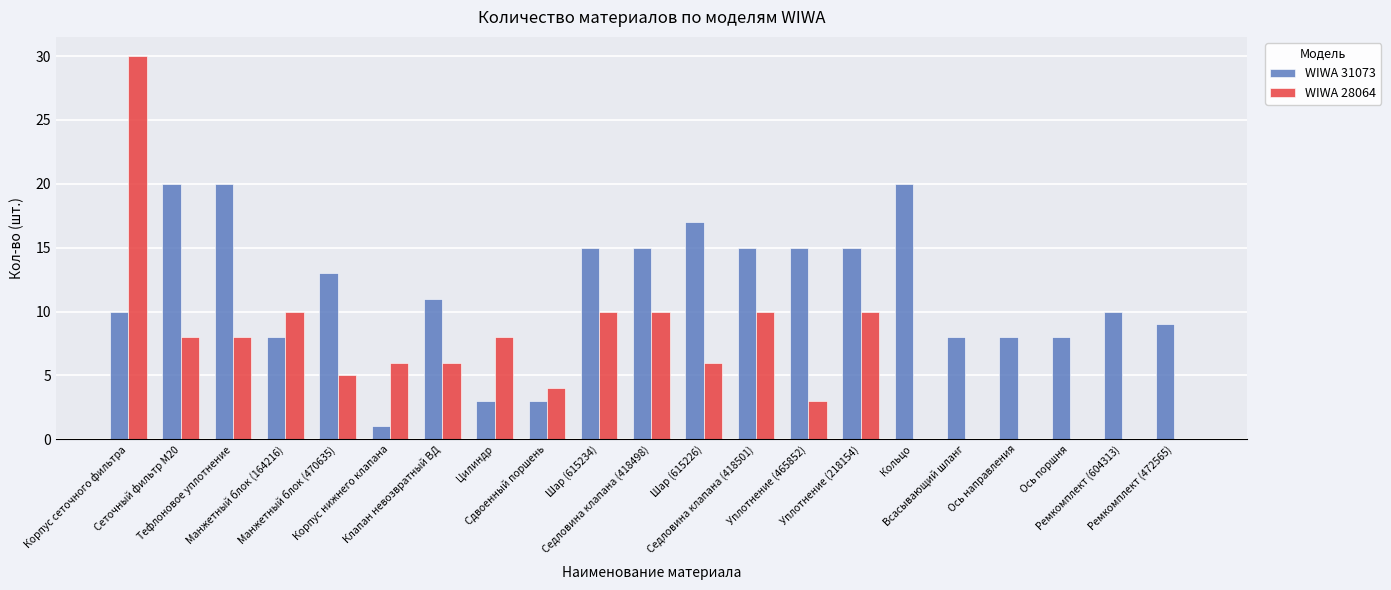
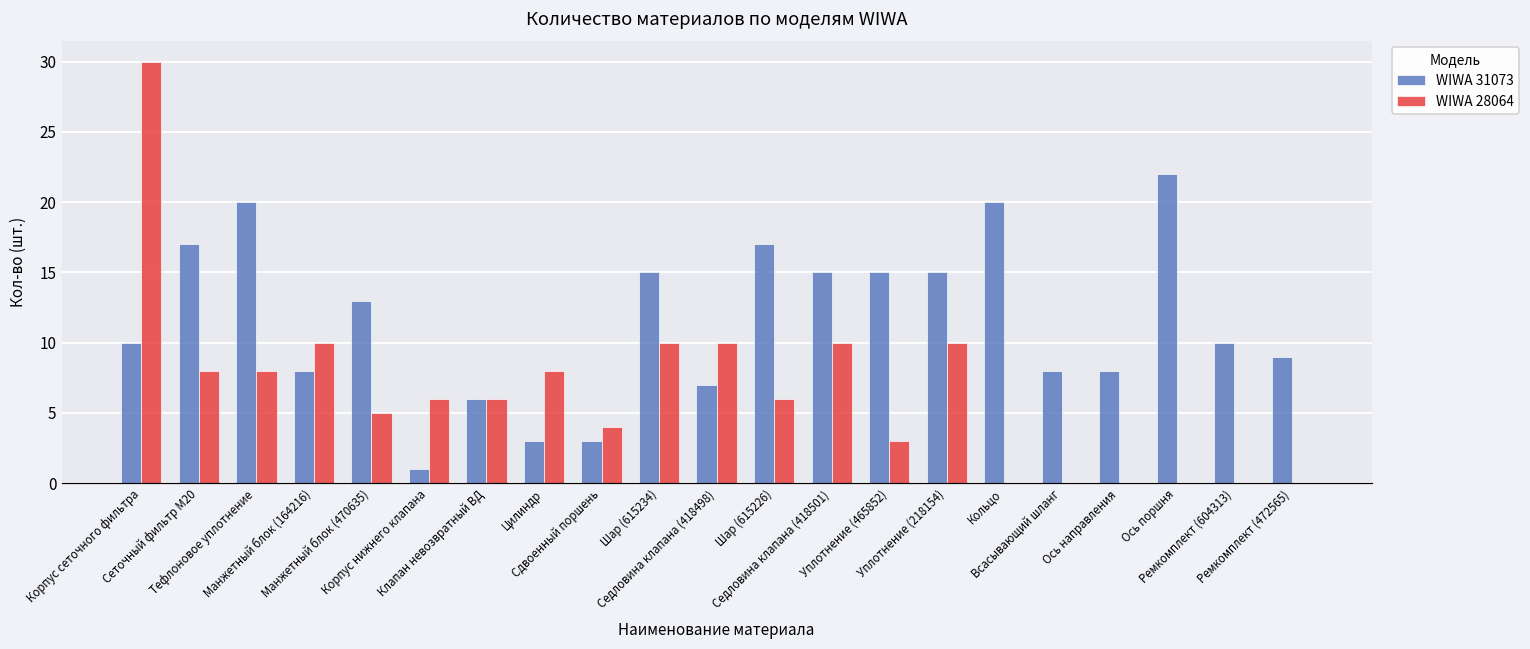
WIWA 31073, Сеточный фильтр M20: 20 -> 17
WIWA 31073, Клапан невозвратный ВД: 11 -> 6
WIWA 31073, Седловина клапана (418498): 15 -> 7
WIWA 31073, Ось поршня: 8 -> 22
